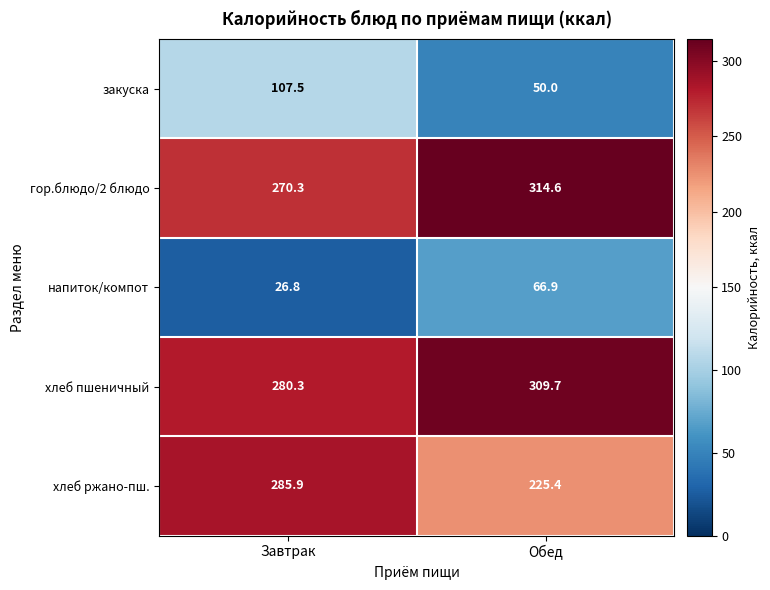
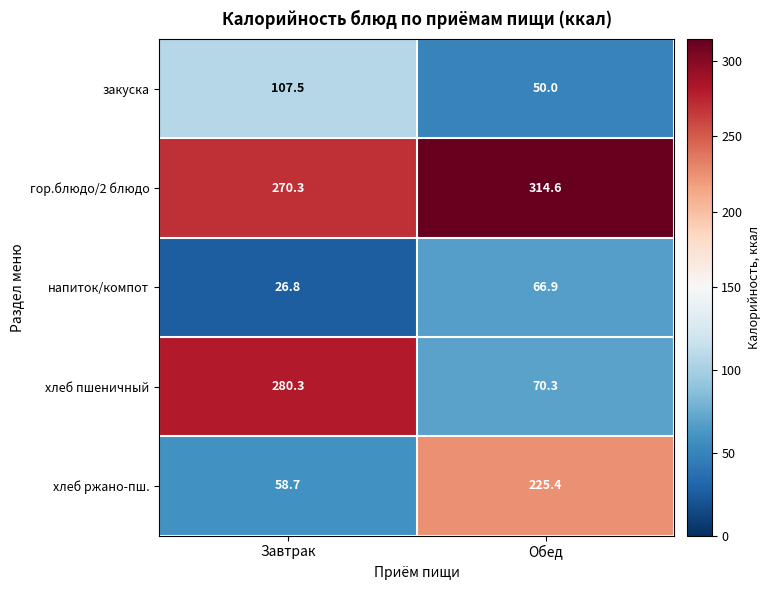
хлеб пшеничный, Обед: 309.7 -> 70.3
хлеб ржано-пш., Завтрак: 285.9 -> 58.7
